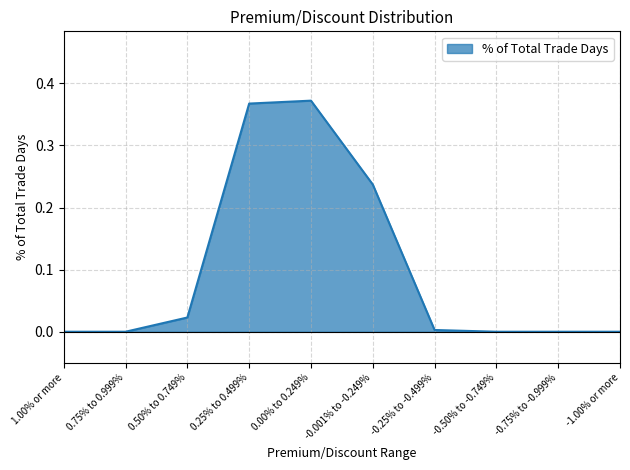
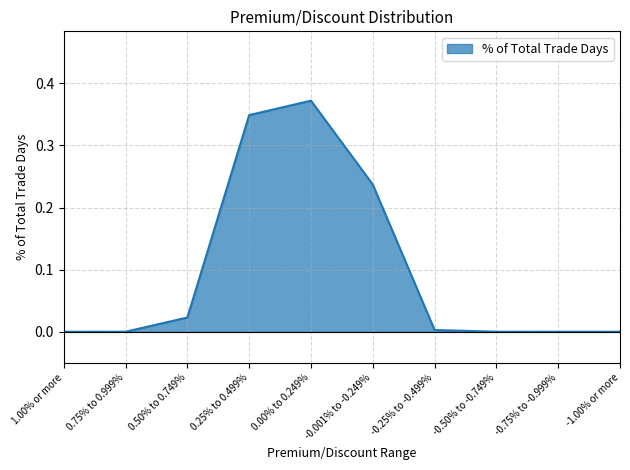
0.25% to 0.499%: 0.37 -> 0.35
